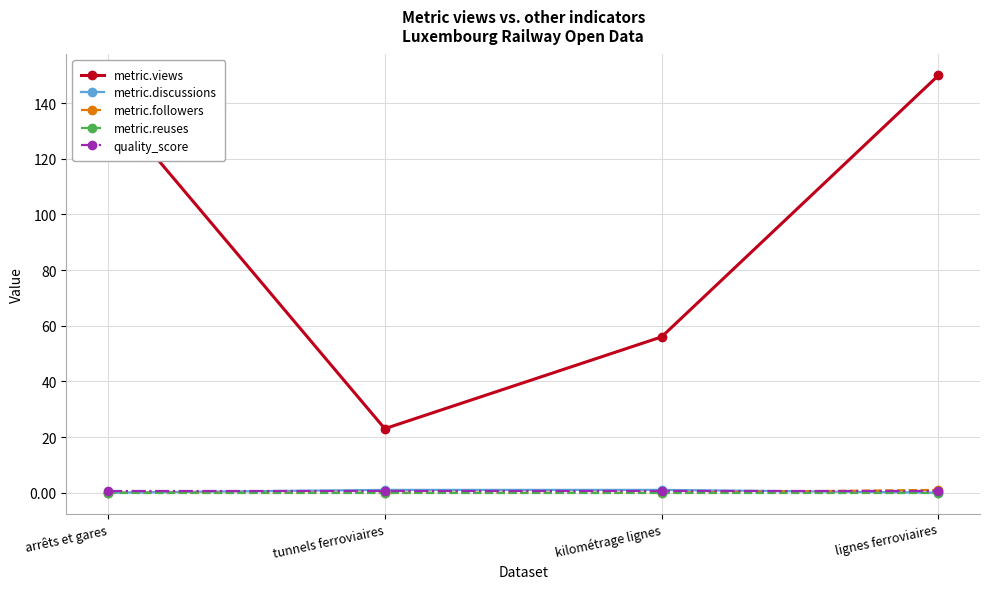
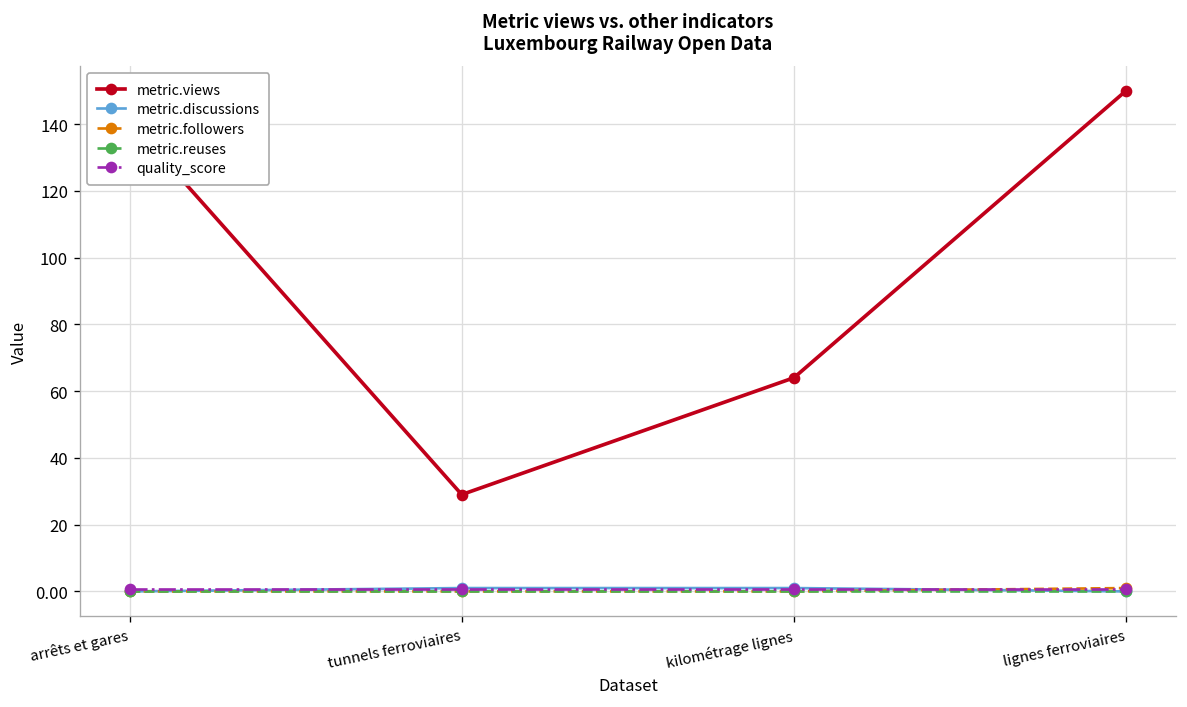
metric.views, tunnels ferroviaires: 23 -> 29
metric.views, kilométrage lignes: 56 -> 64
